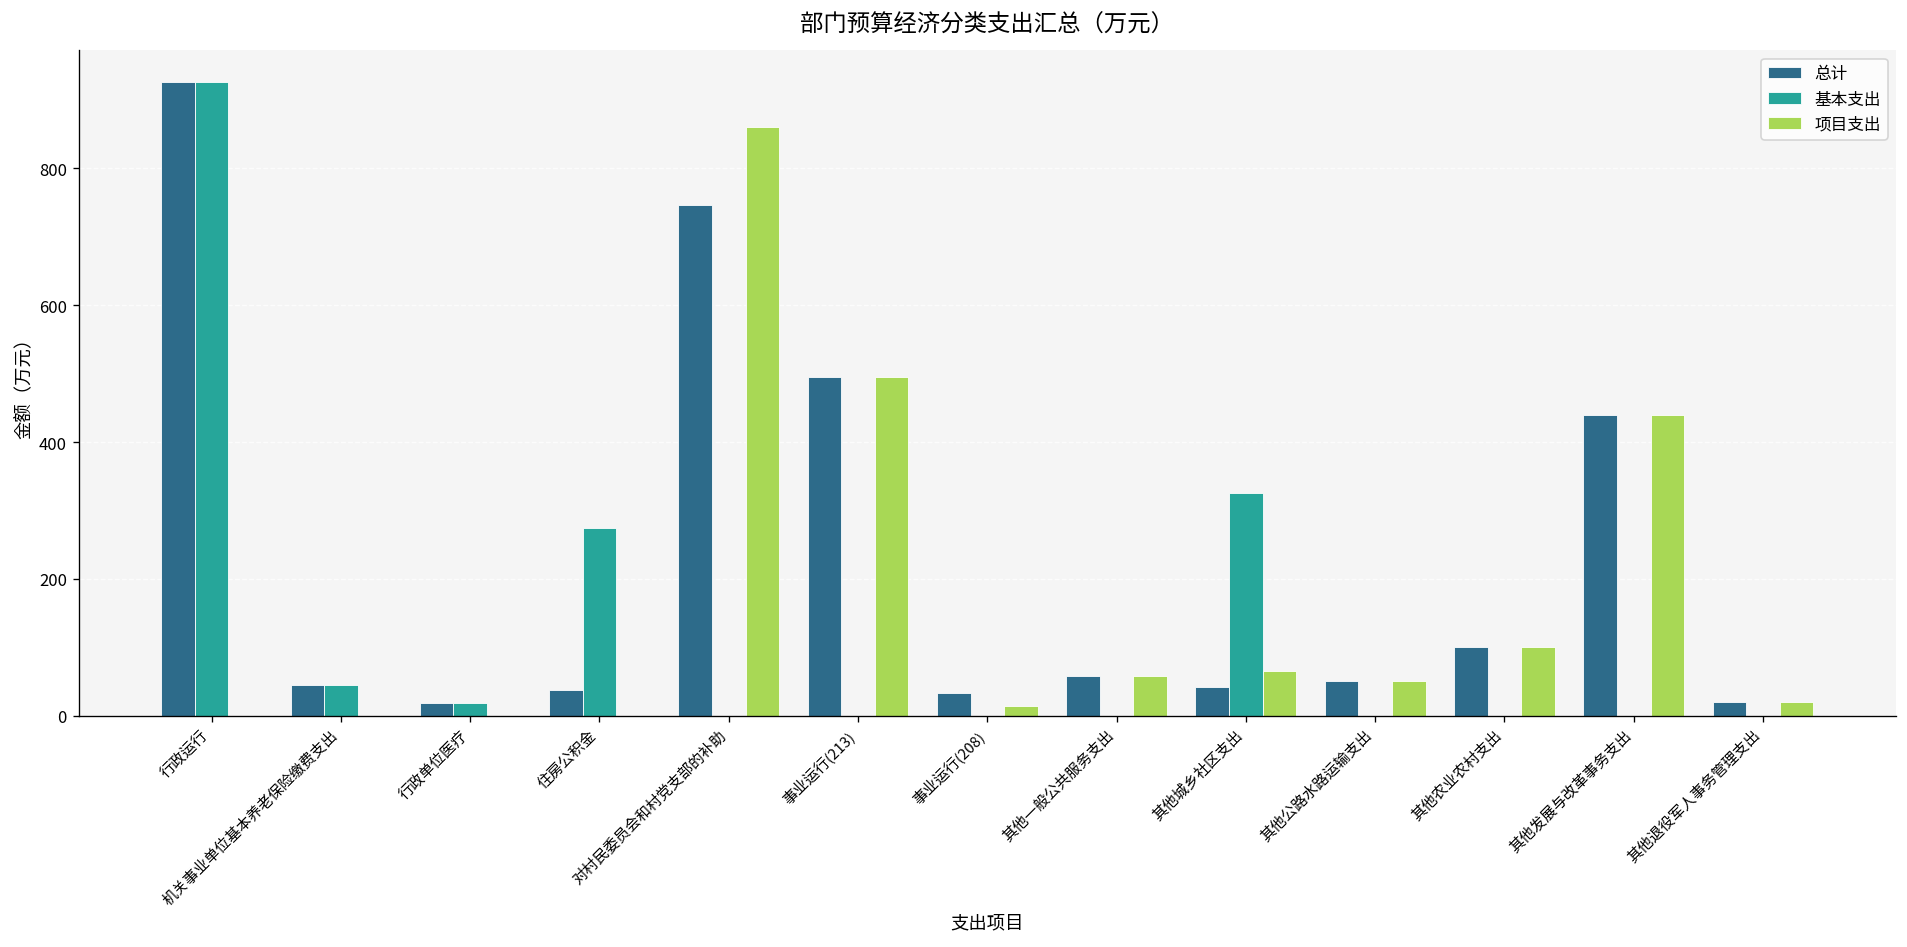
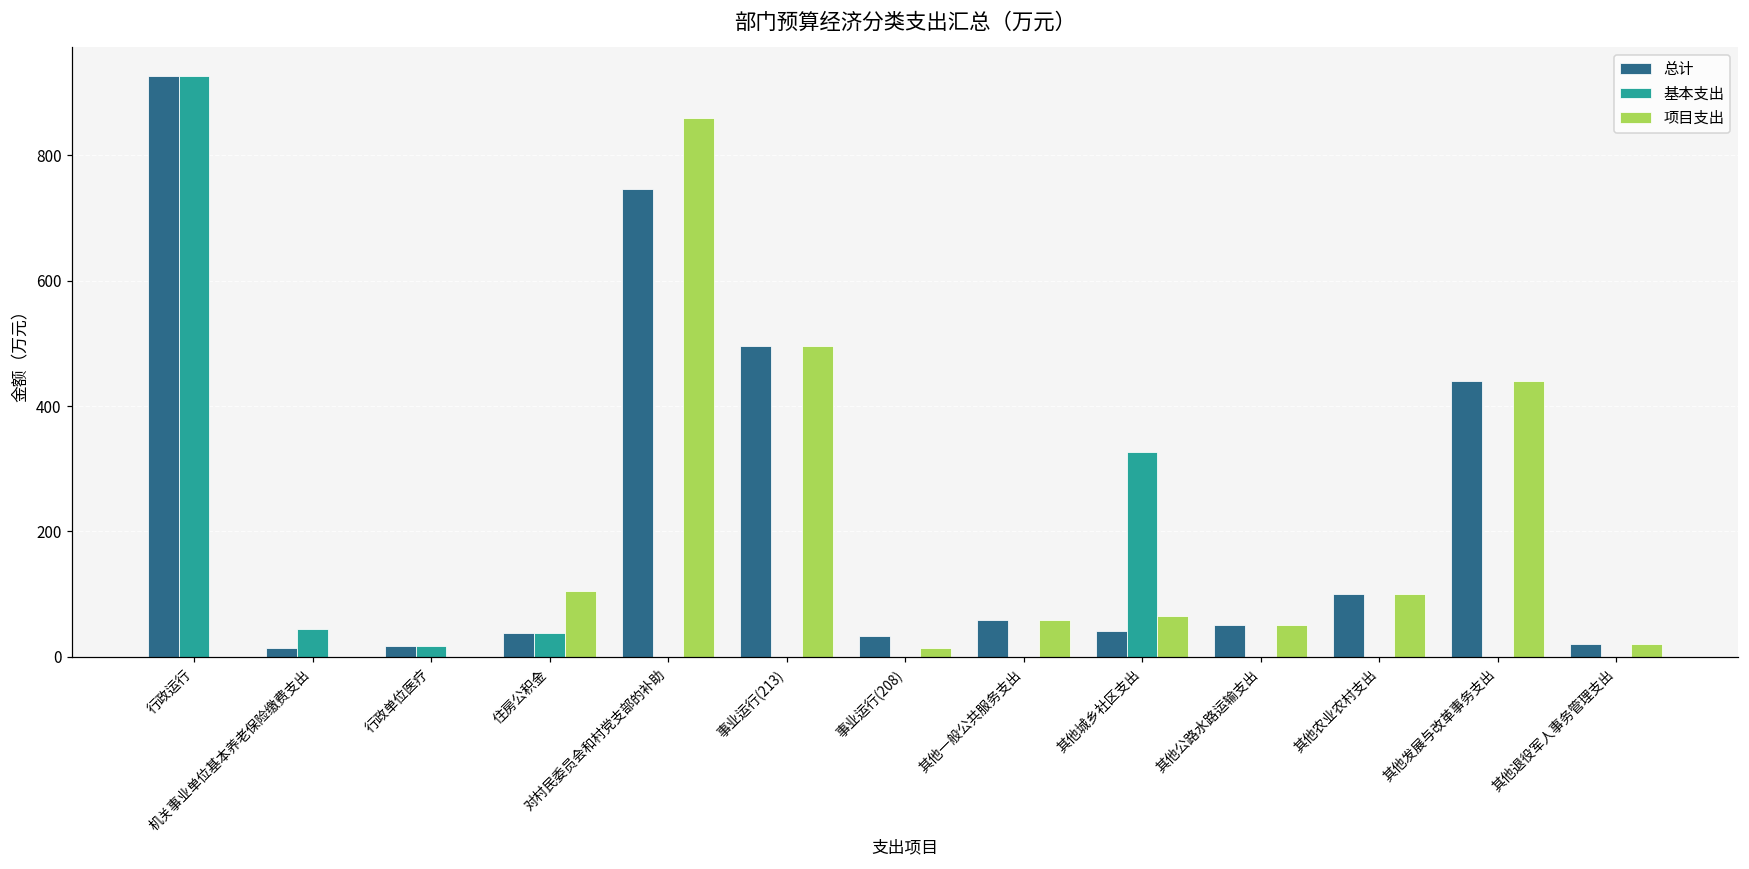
总计, 机关事业单位基本养老保险缴费支出: 40 -> 10
基本支出, 住房公积金: 270 -> 40
项目支出, 住房公积金: 0 -> 110
